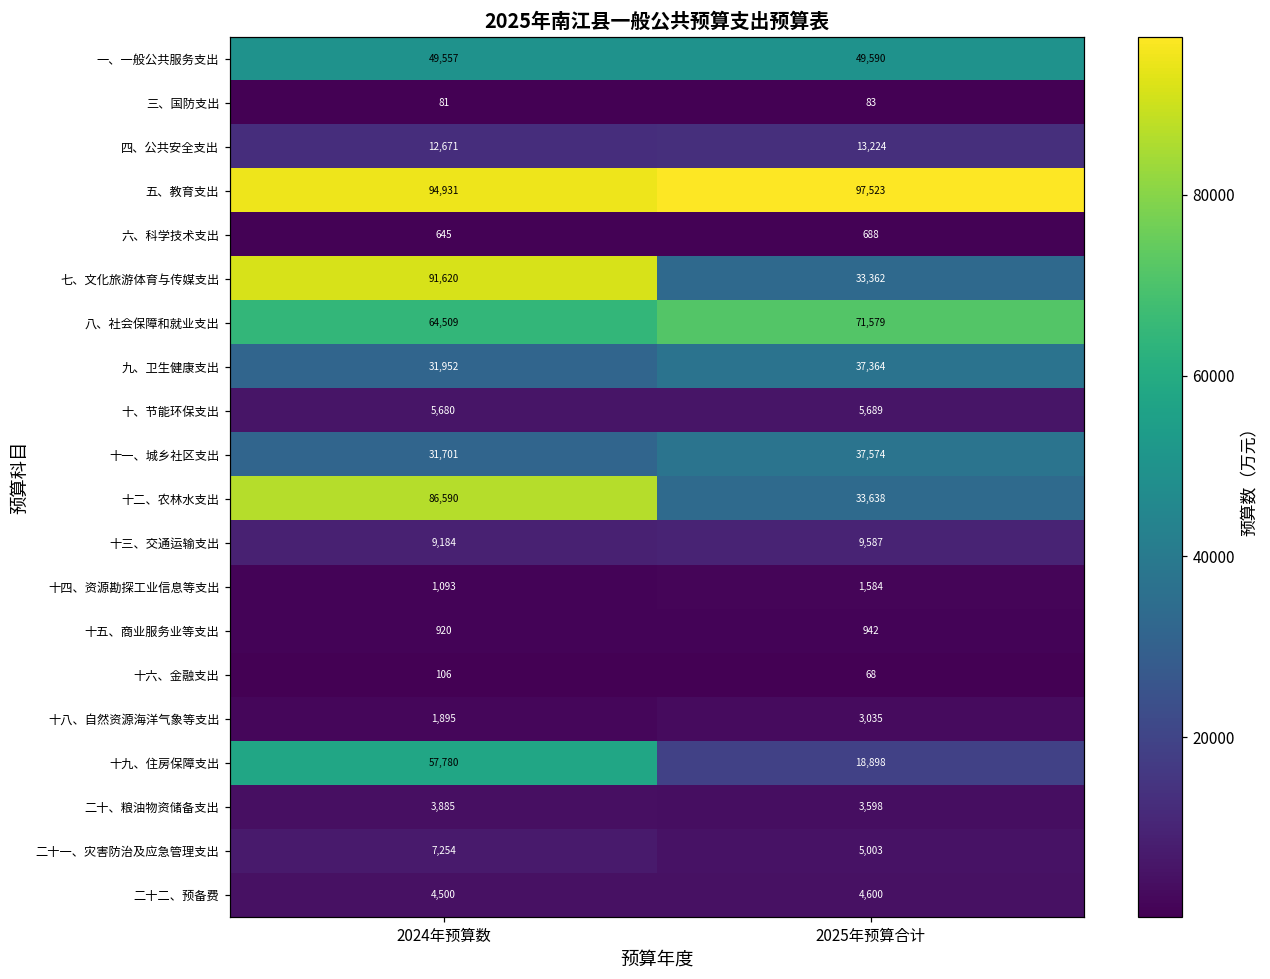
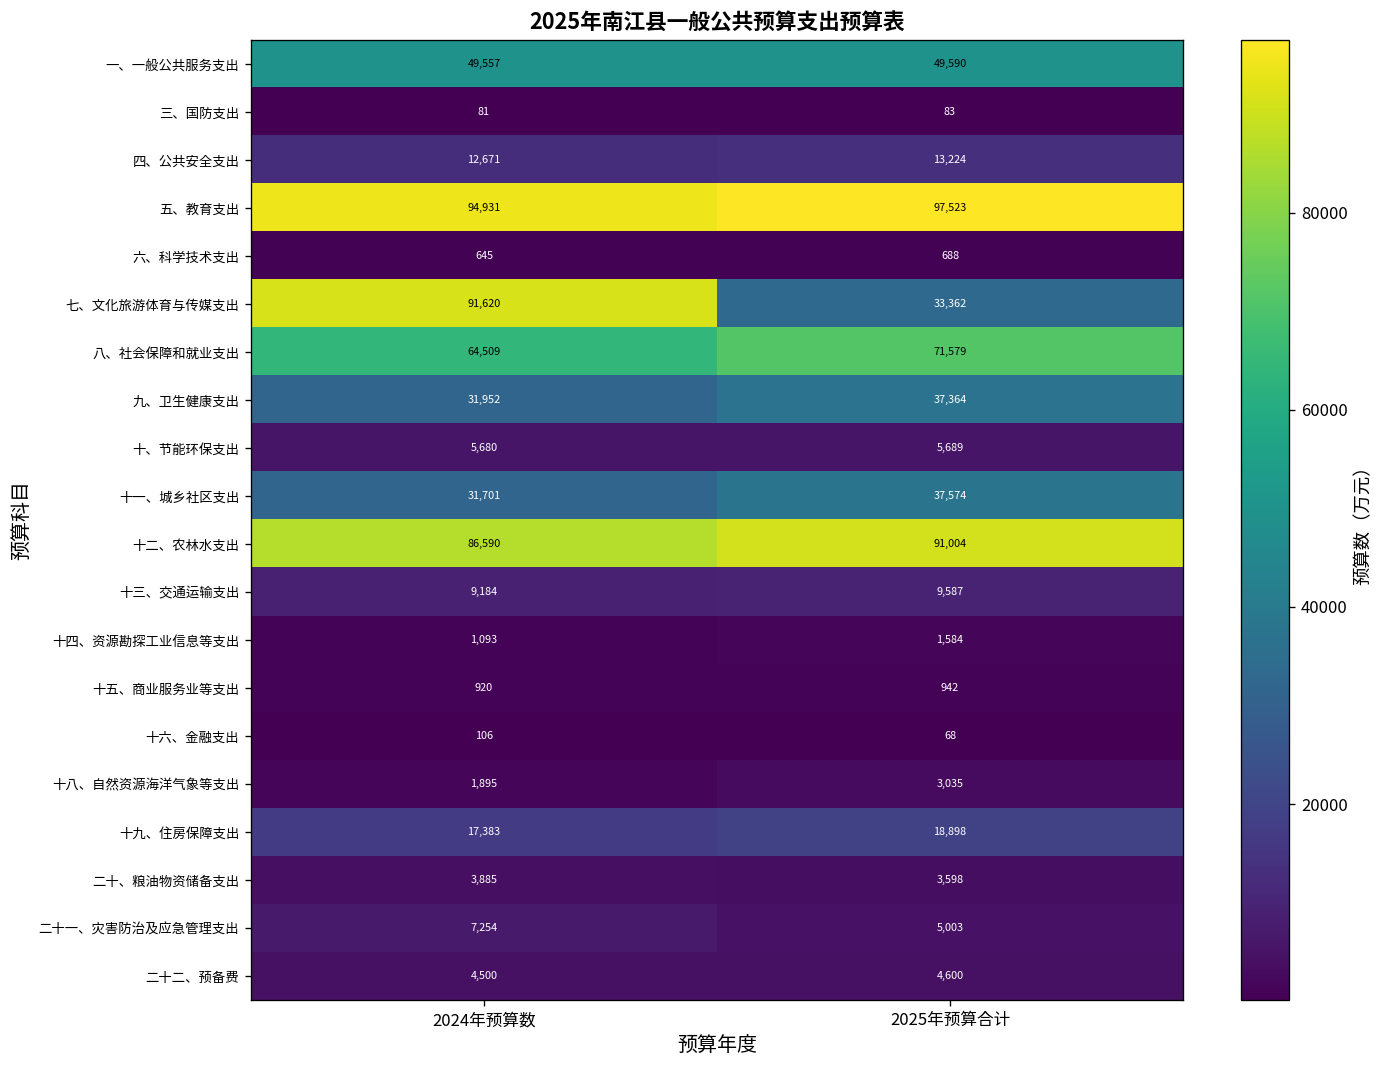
十二、农林水支出, 2025年预算合计: 33,638 -> 91,004
十九、住房保障支出, 2024年预算数: 57,780 -> 17,383
